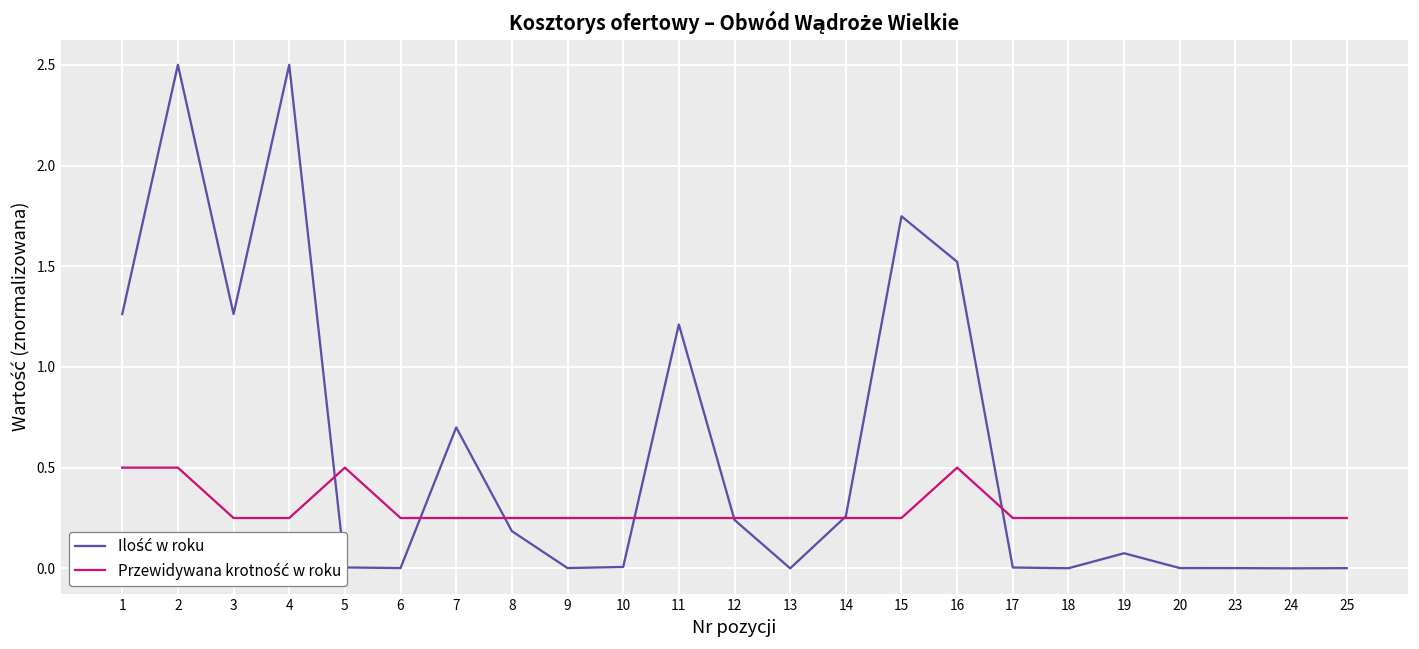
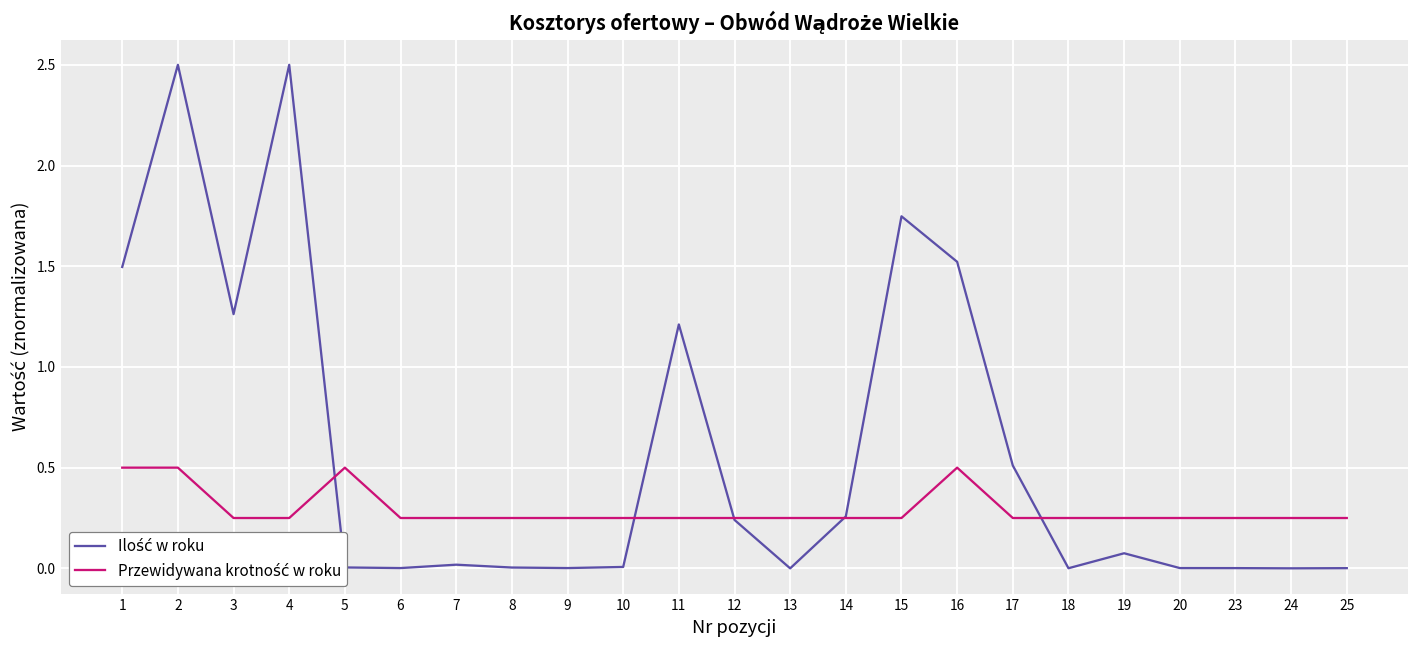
Ilość w roku, 1: 1.26 -> 1.50
Ilość w roku, 7: 0.70 -> 0.02
Ilość w roku, 8: 0.18 -> 0.00
Ilość w roku, 17: 0.00 -> 0.51
